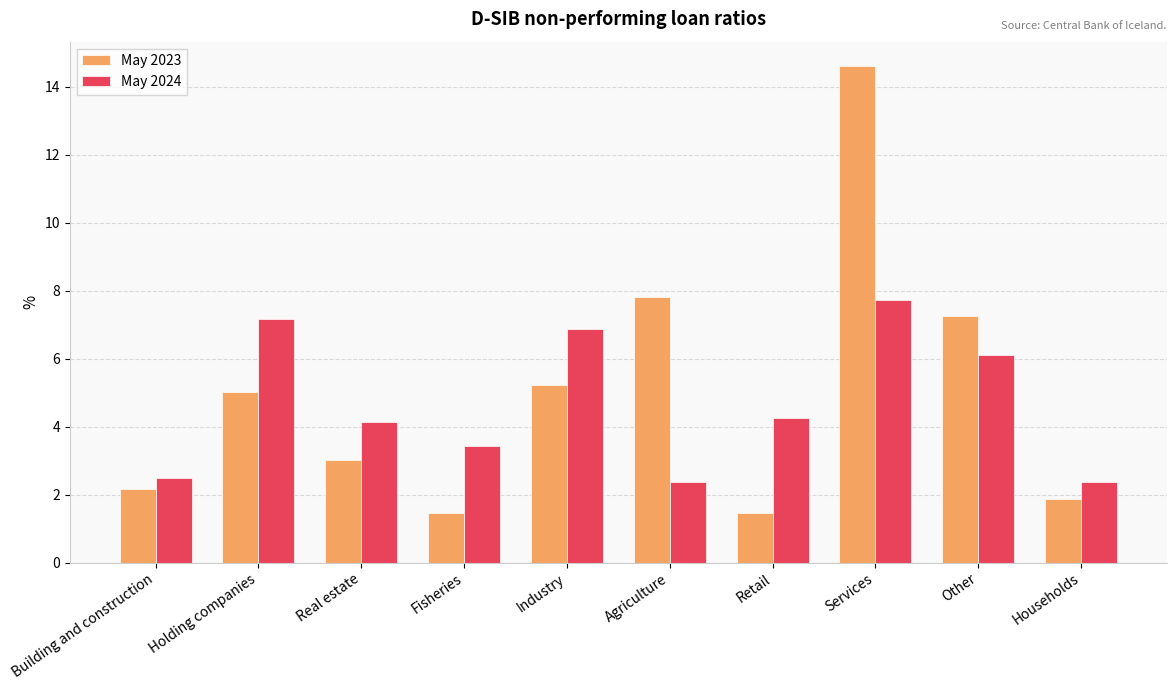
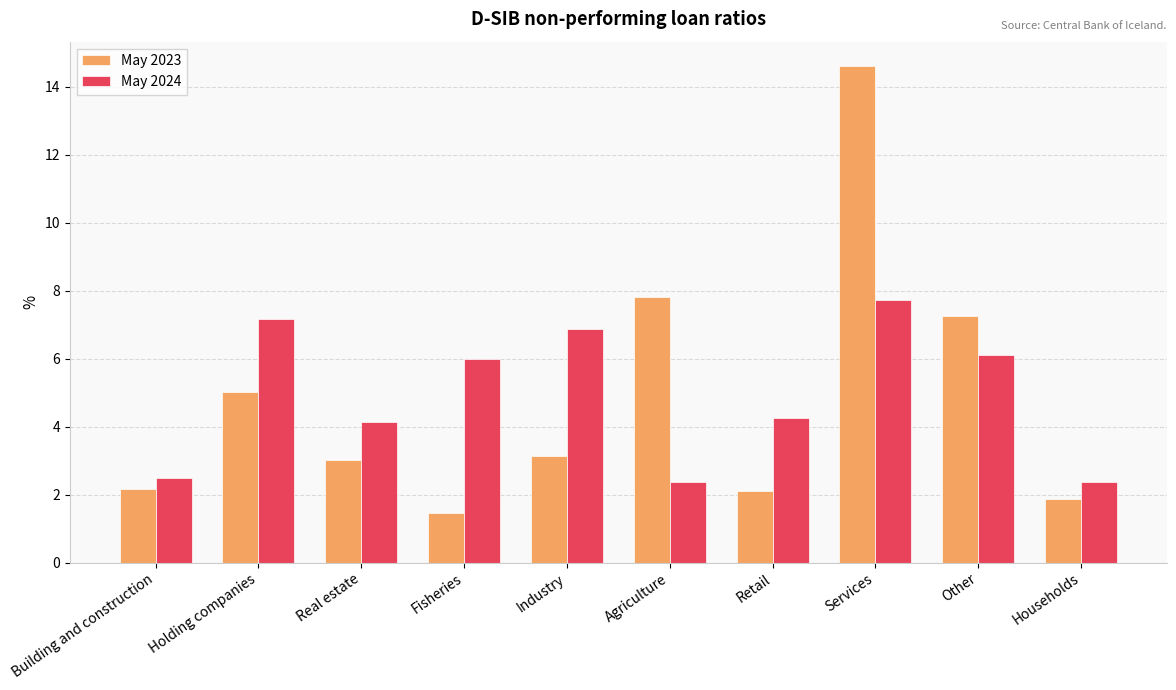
May 2024, Fisheries: 3.4 -> 6.0
May 2023, Industry: 5.2 -> 3.1
May 2023, Retail: 1.5 -> 2.1
